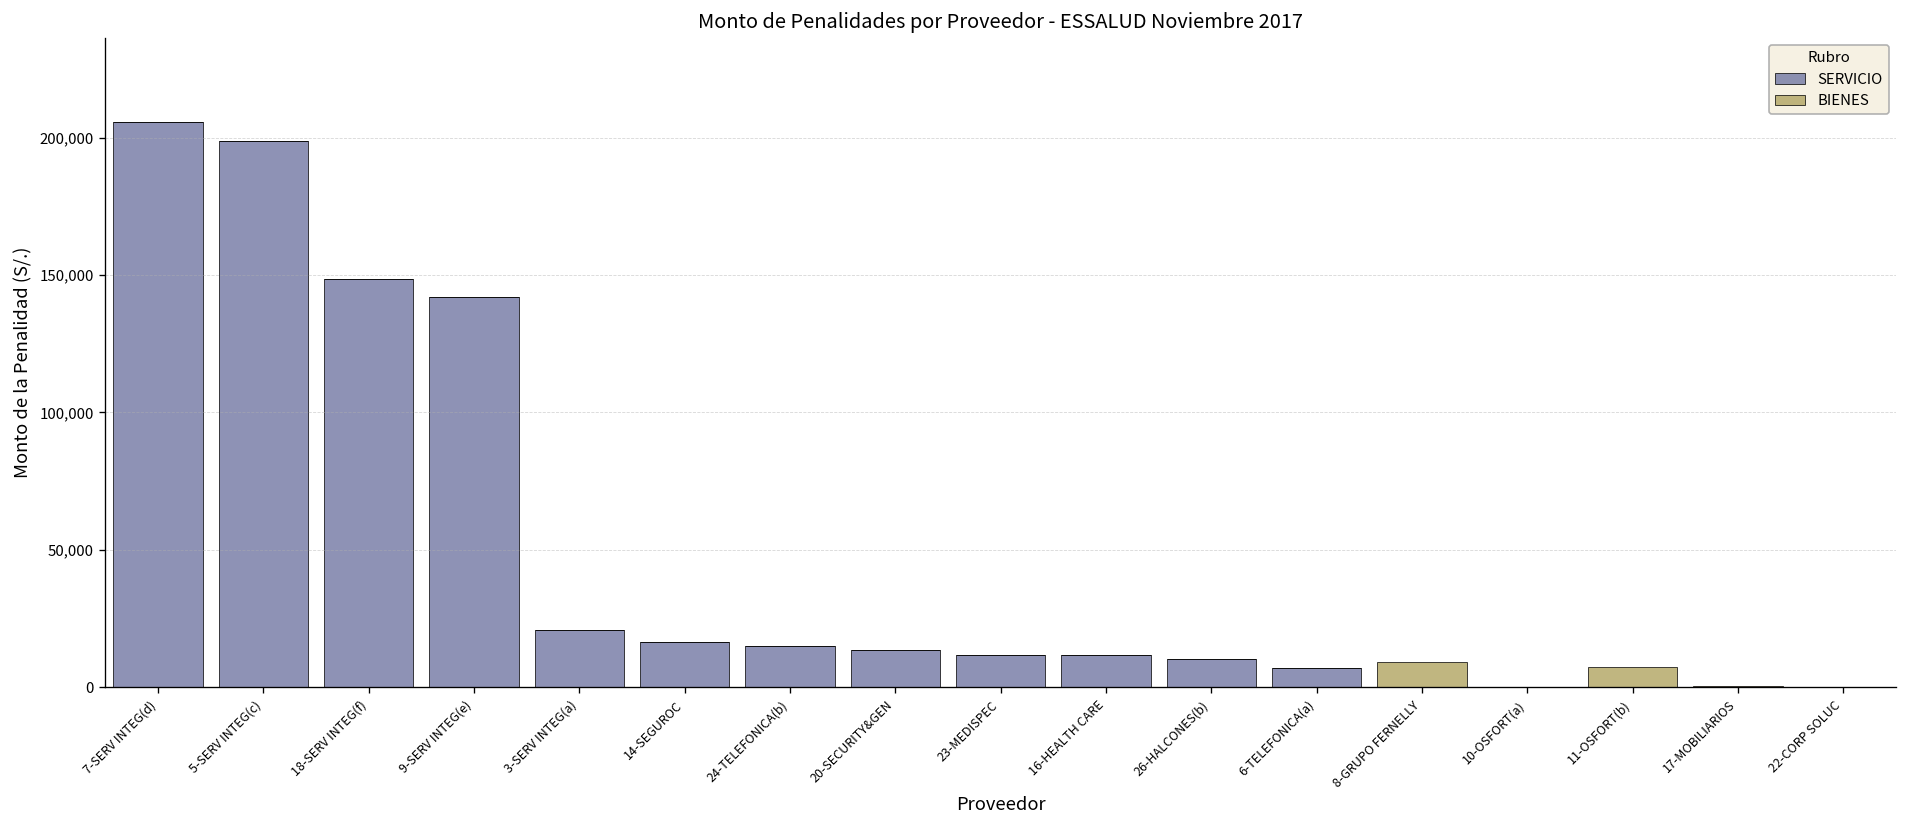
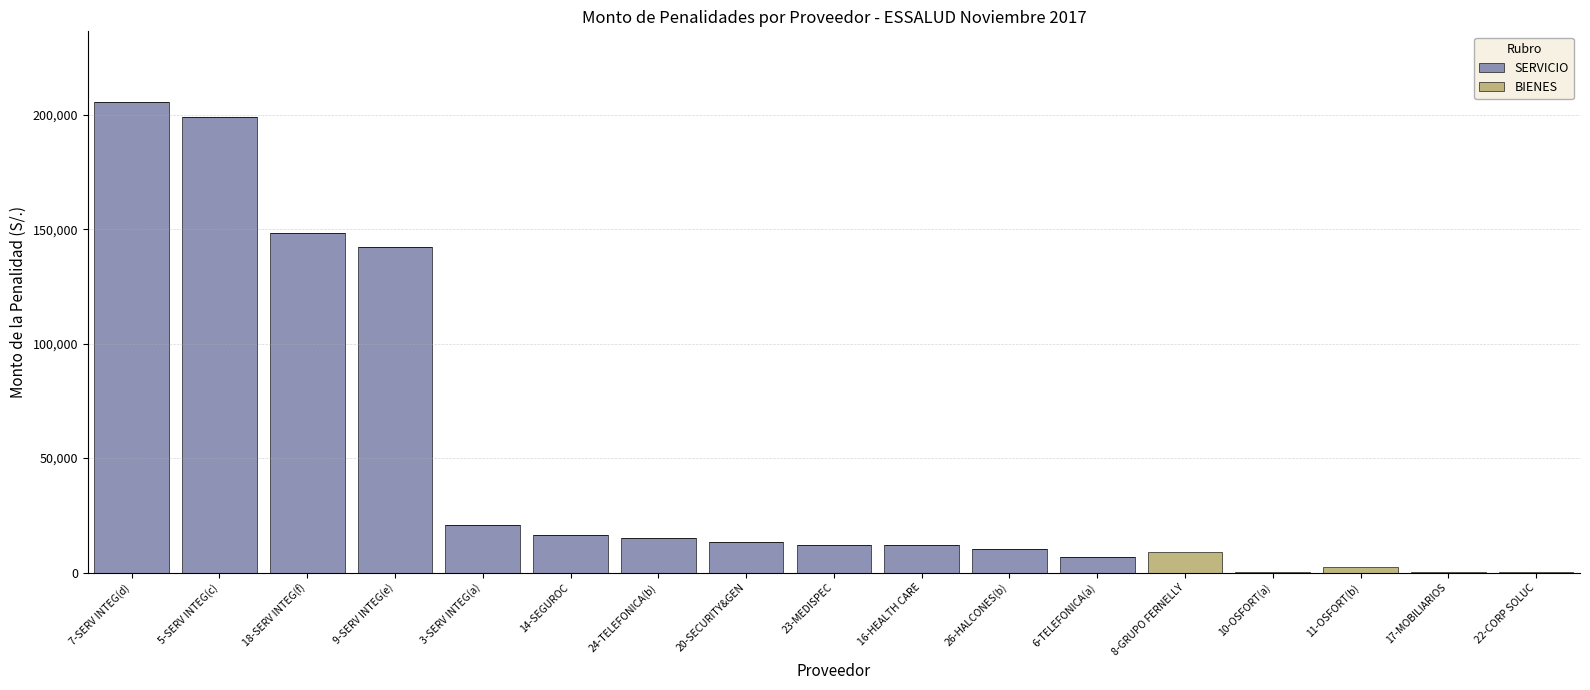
BIENES, 11-OSFORT(b): 7,000 -> 3,000
